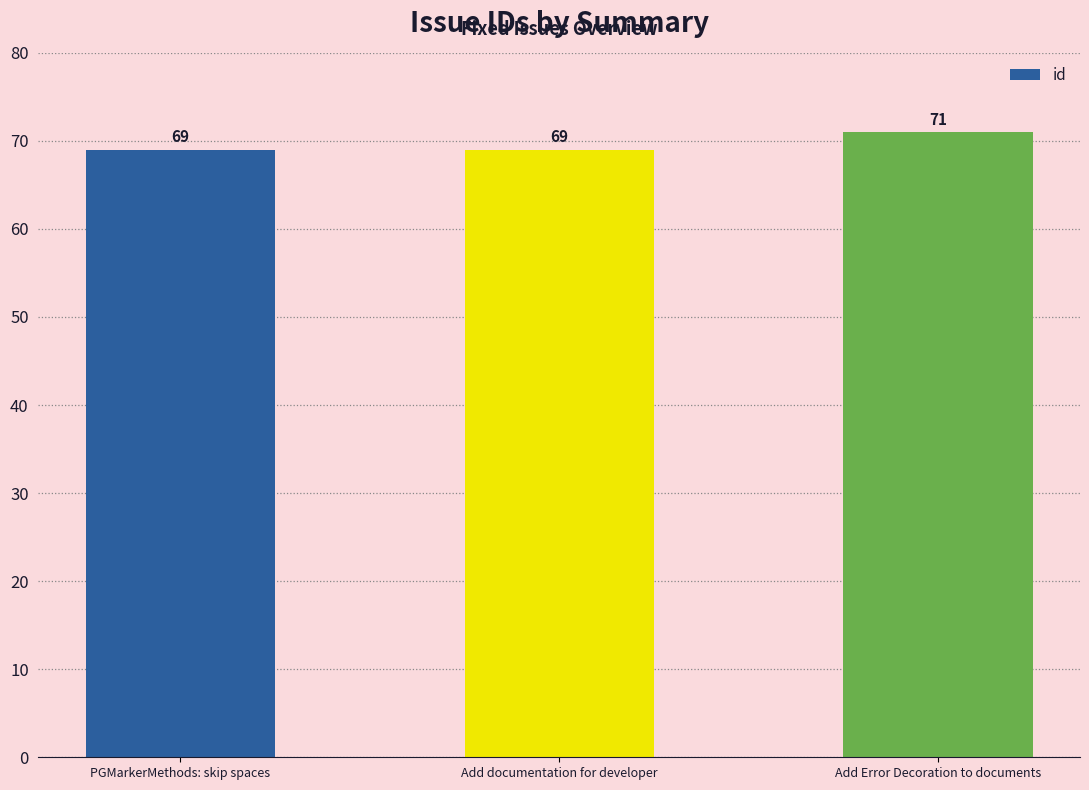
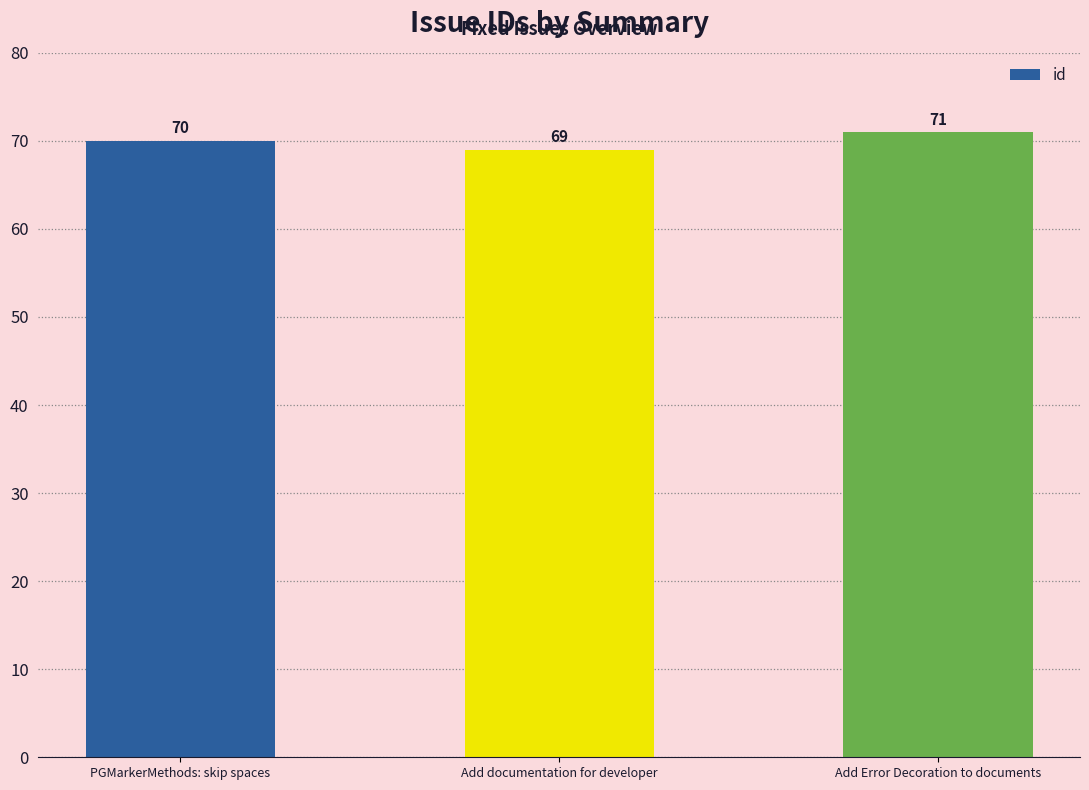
PGMarkerMethods: skip spaces: 69 -> 70
